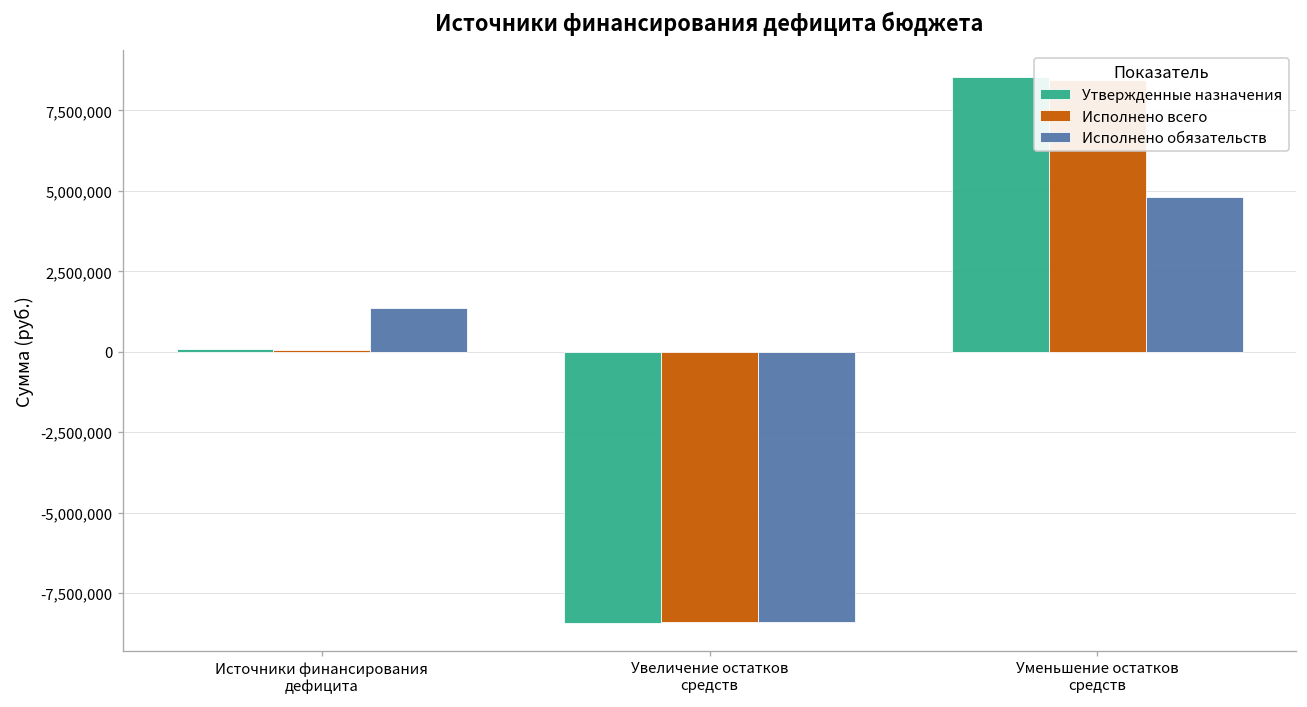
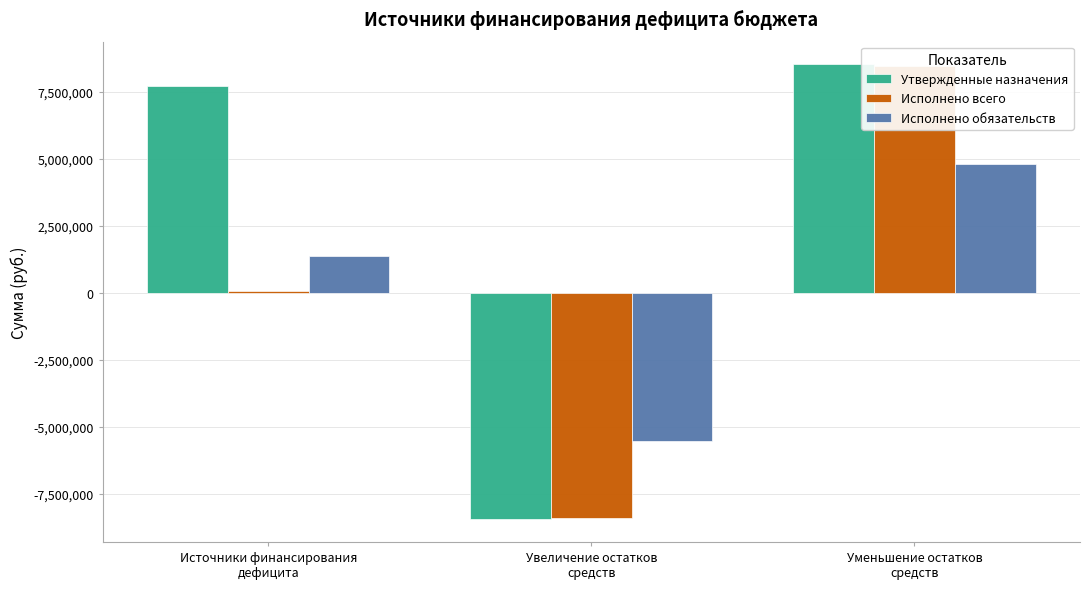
Утвержденные назначения, Источники финансирования дефицита: 100,000 -> 7,700,000
Исполнено обязательств, Увеличение остатков средств: -8,400,000 -> -5,500,000
